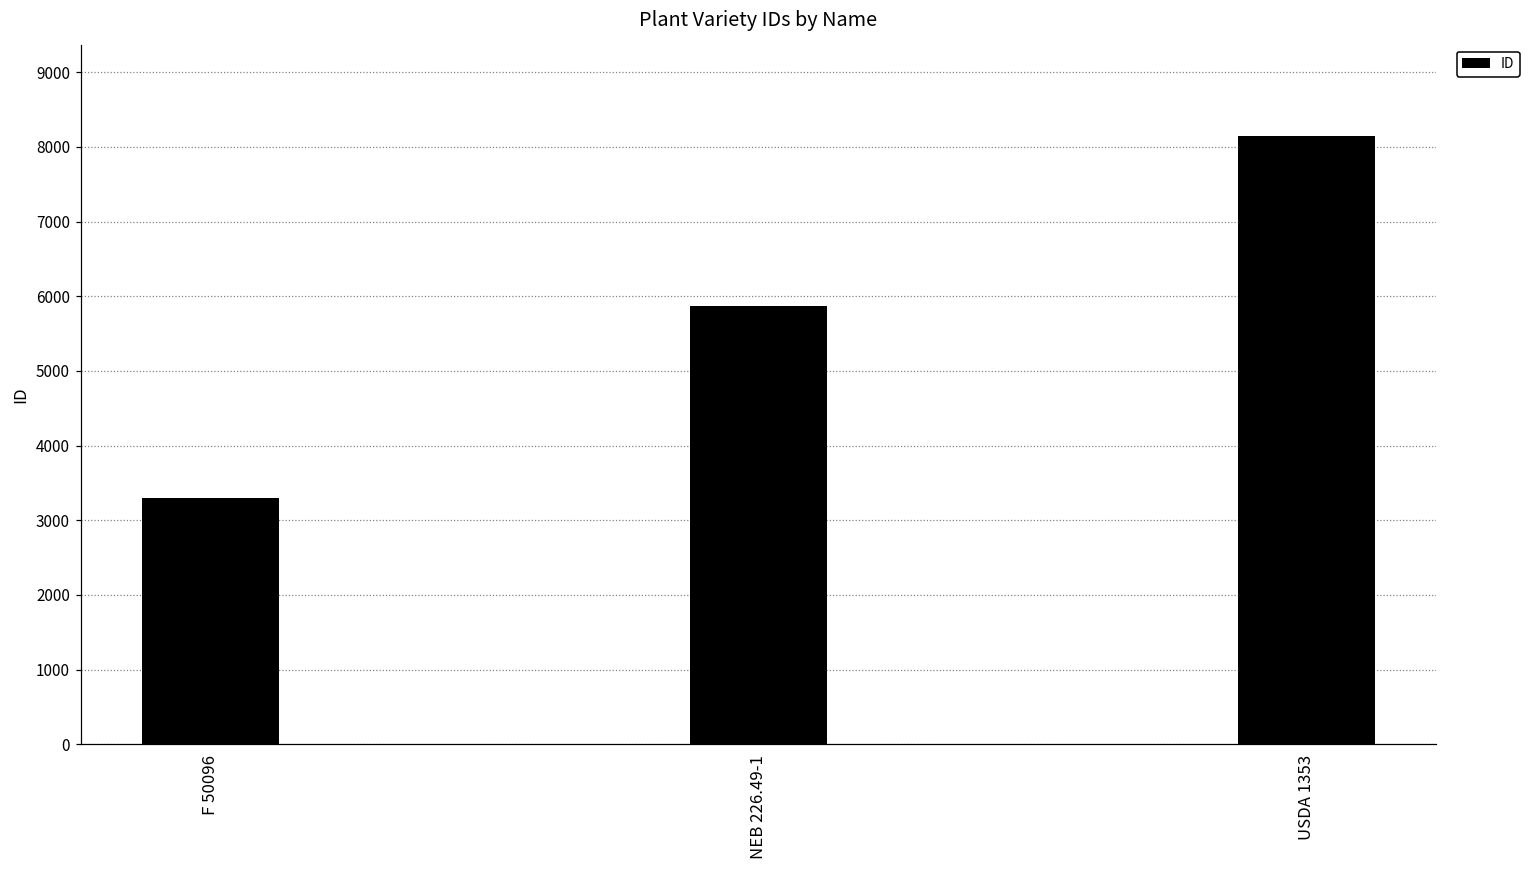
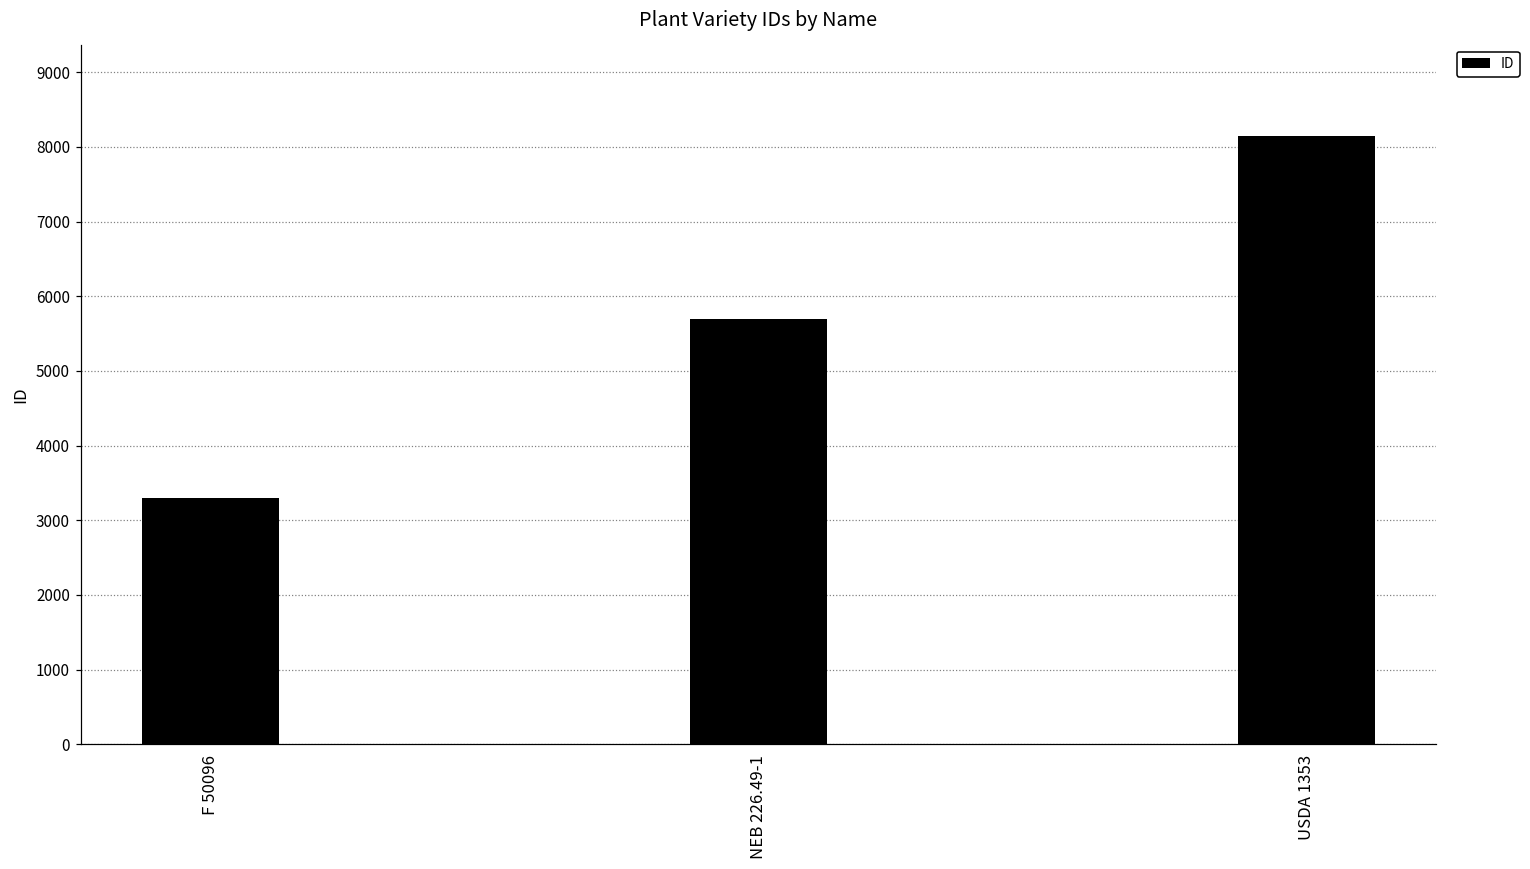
NEB 226.49-1: 5900 -> 5700
